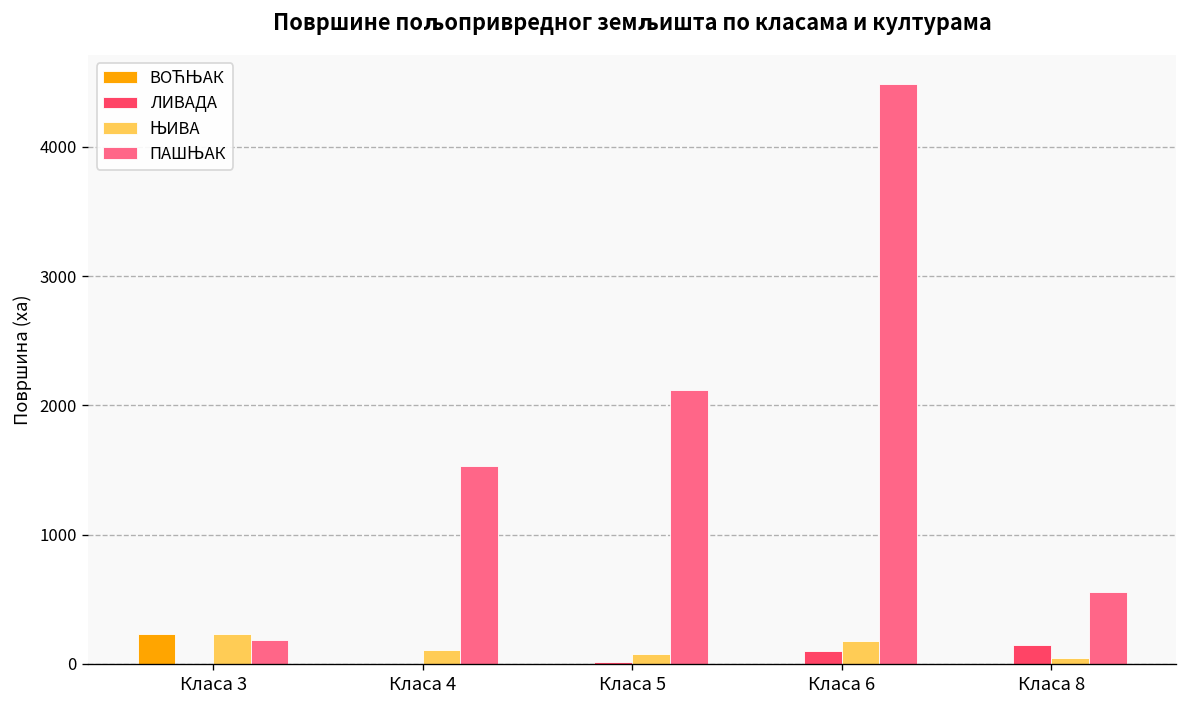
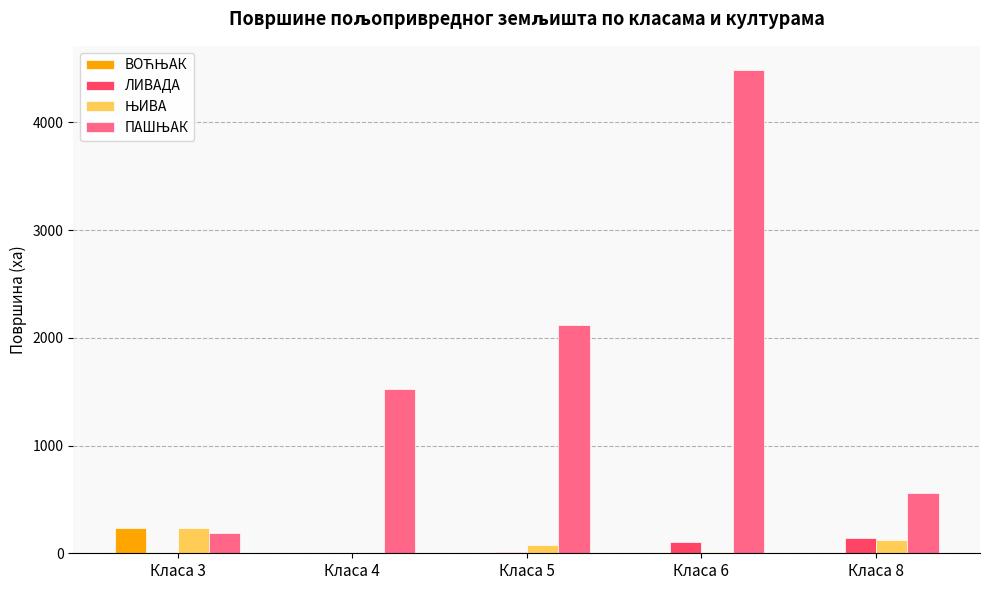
ЊИВА, Класа 4: 110 -> 0
ЊИВА, Класа 6: 180 -> 10
ЊИВА, Класа 8: 40 -> 130
